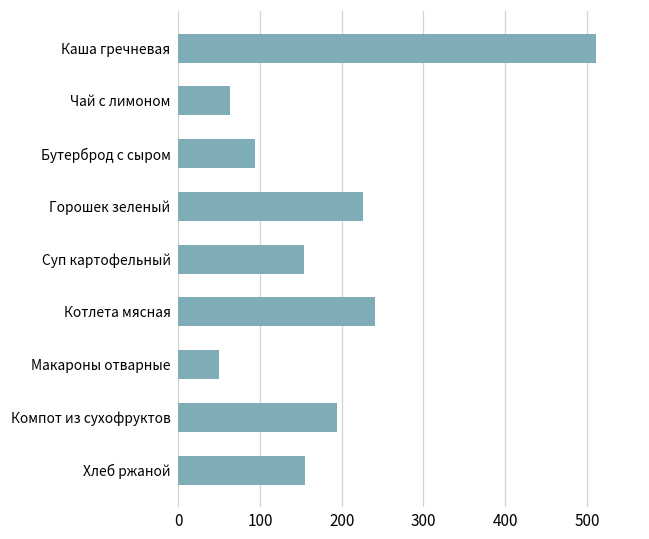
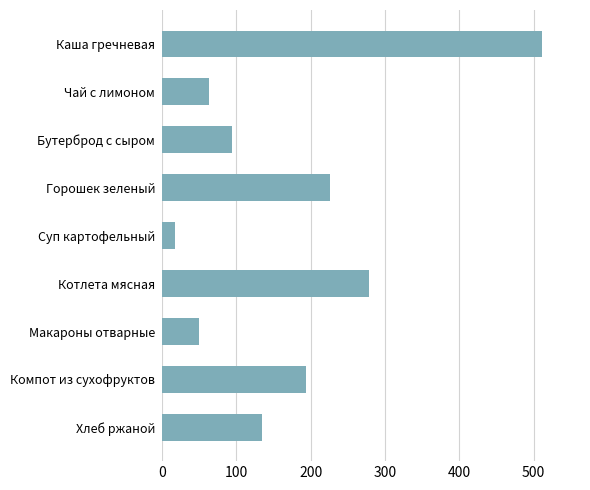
Суп картофельный: 150 -> 20
Котлета мясная: 240 -> 280
Хлеб ржаной: 150 -> 130
